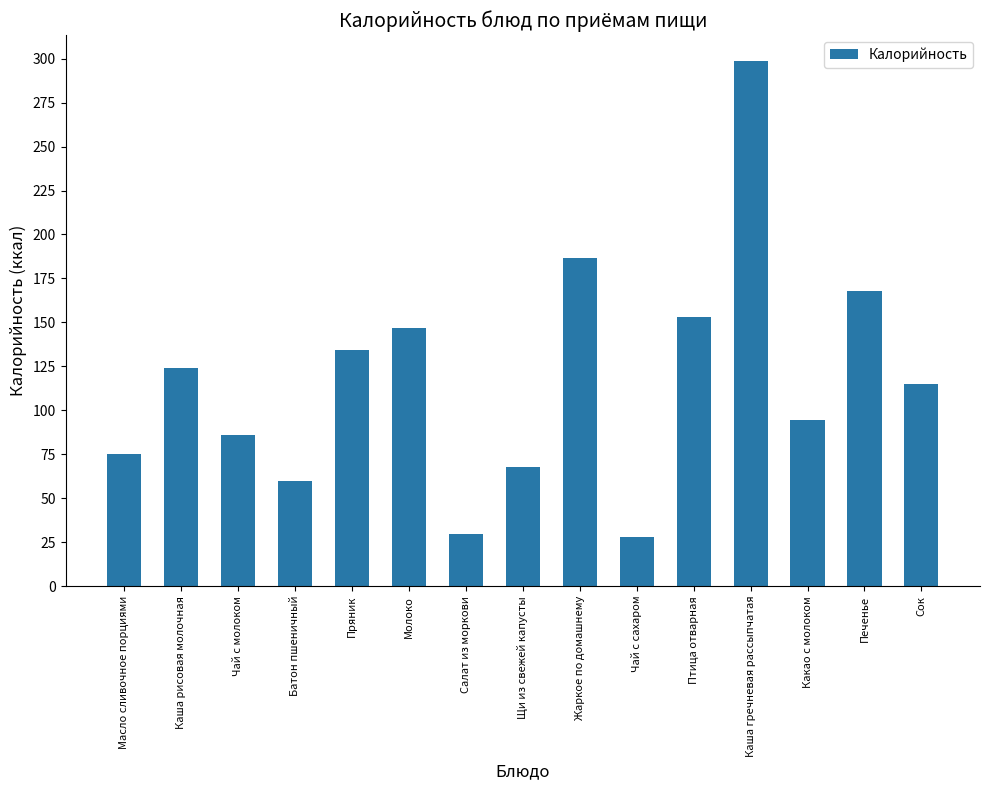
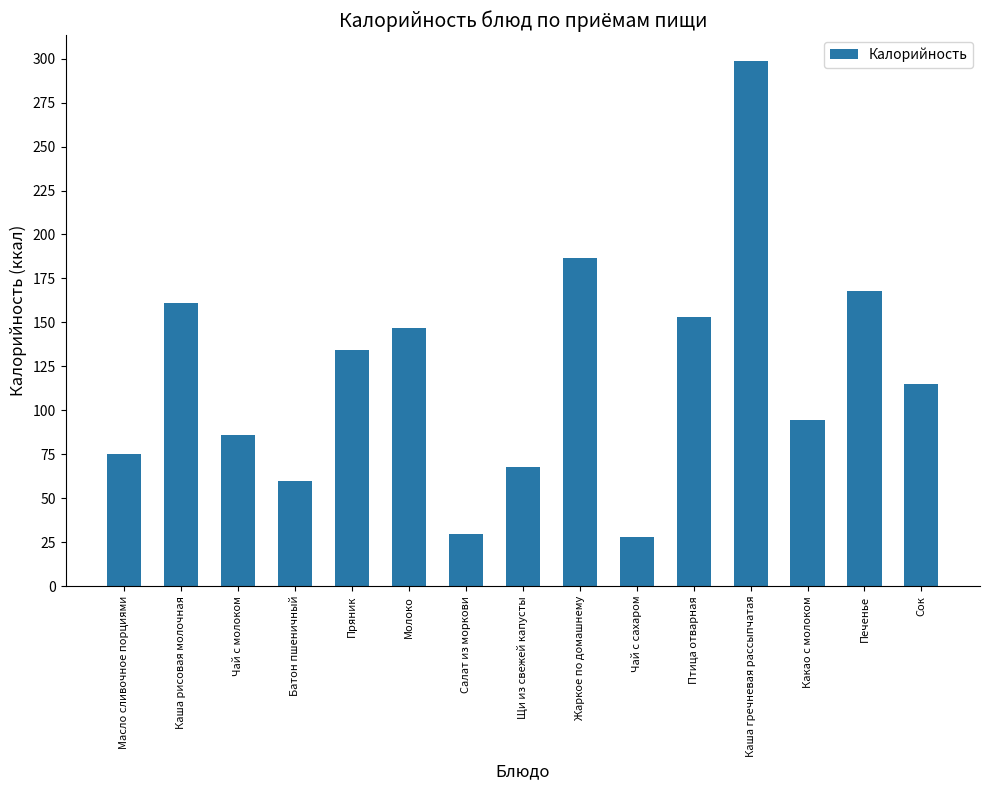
Каша рисовая молочная: 124 -> 161
